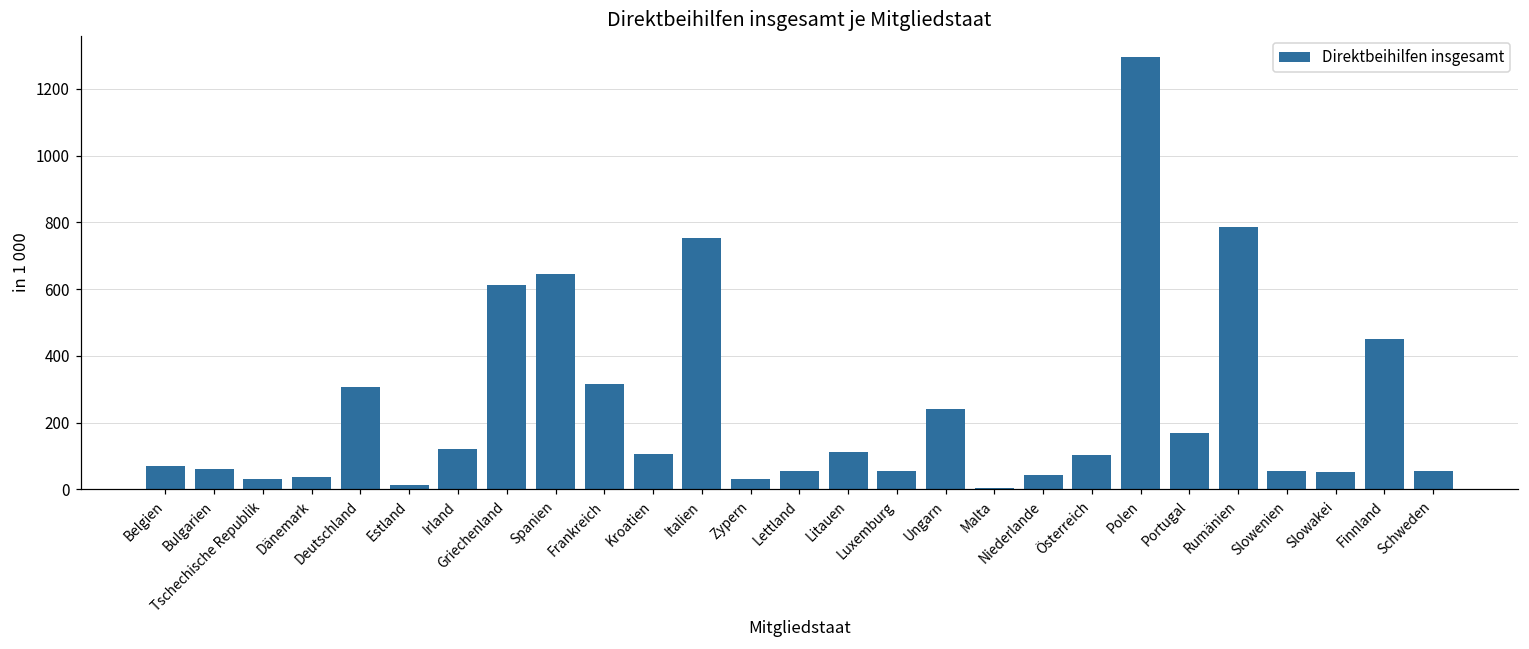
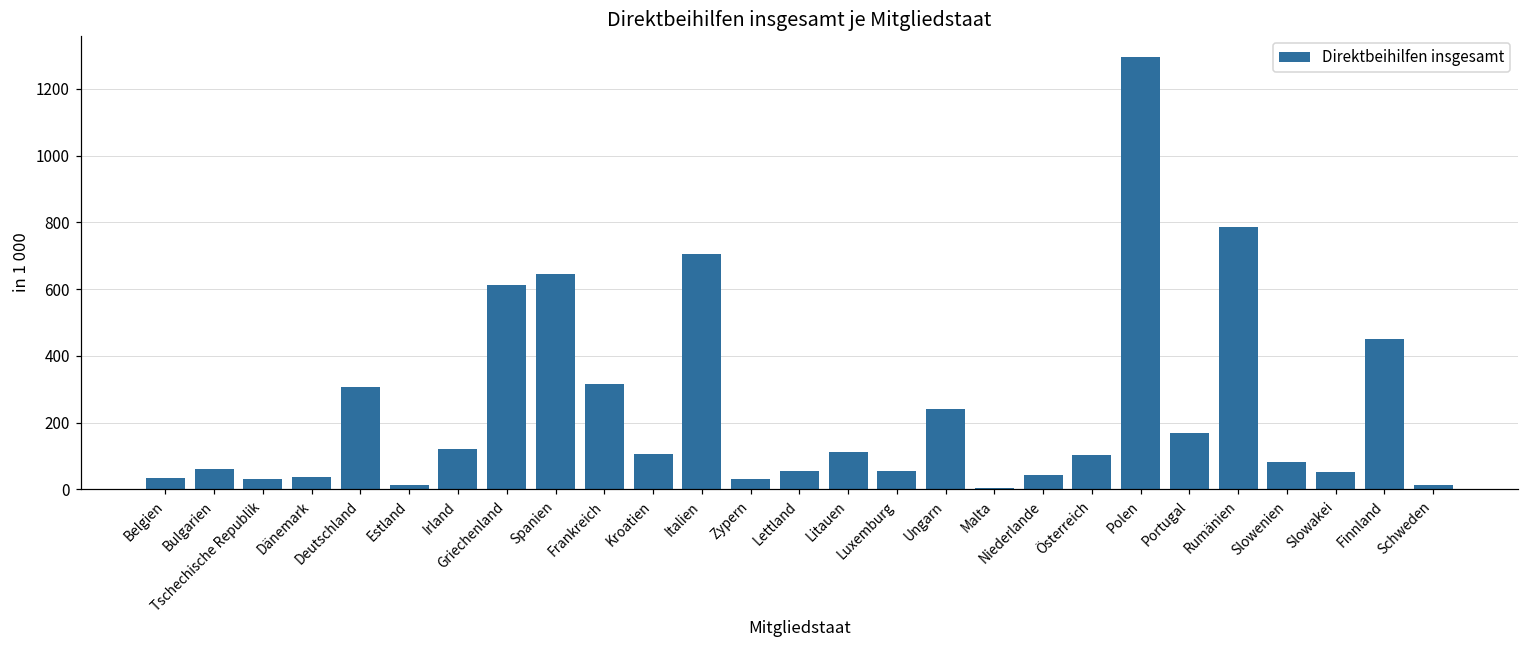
Belgien: 70 -> 30
Italien: 750 -> 710
Slowenien: 60 -> 80
Schweden: 60 -> 10
